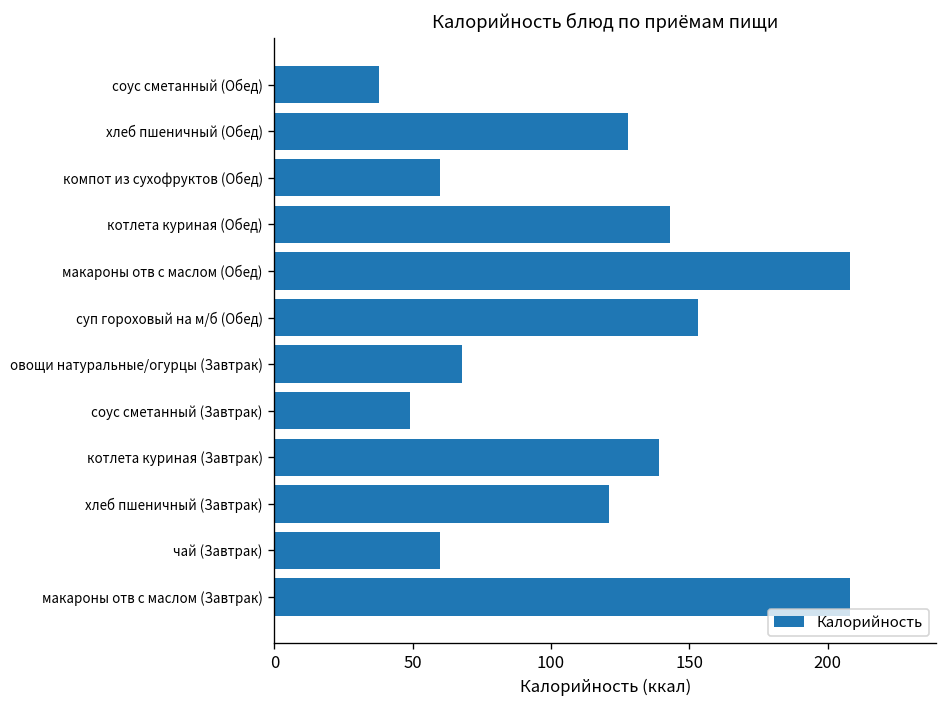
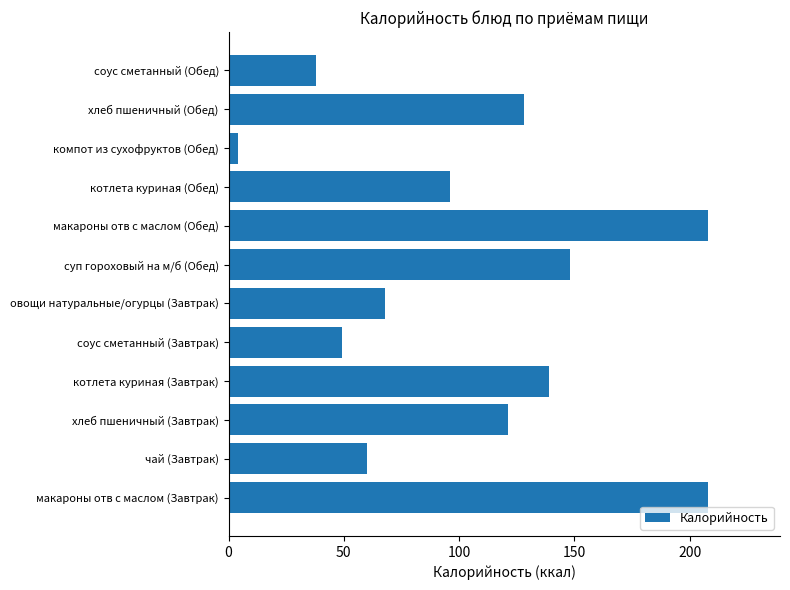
компот из сухофруктов (Обед): 60 -> 4
котлета куриная (Обед): 143 -> 96
суп гороховый на м/б (Обед): 153 -> 148
